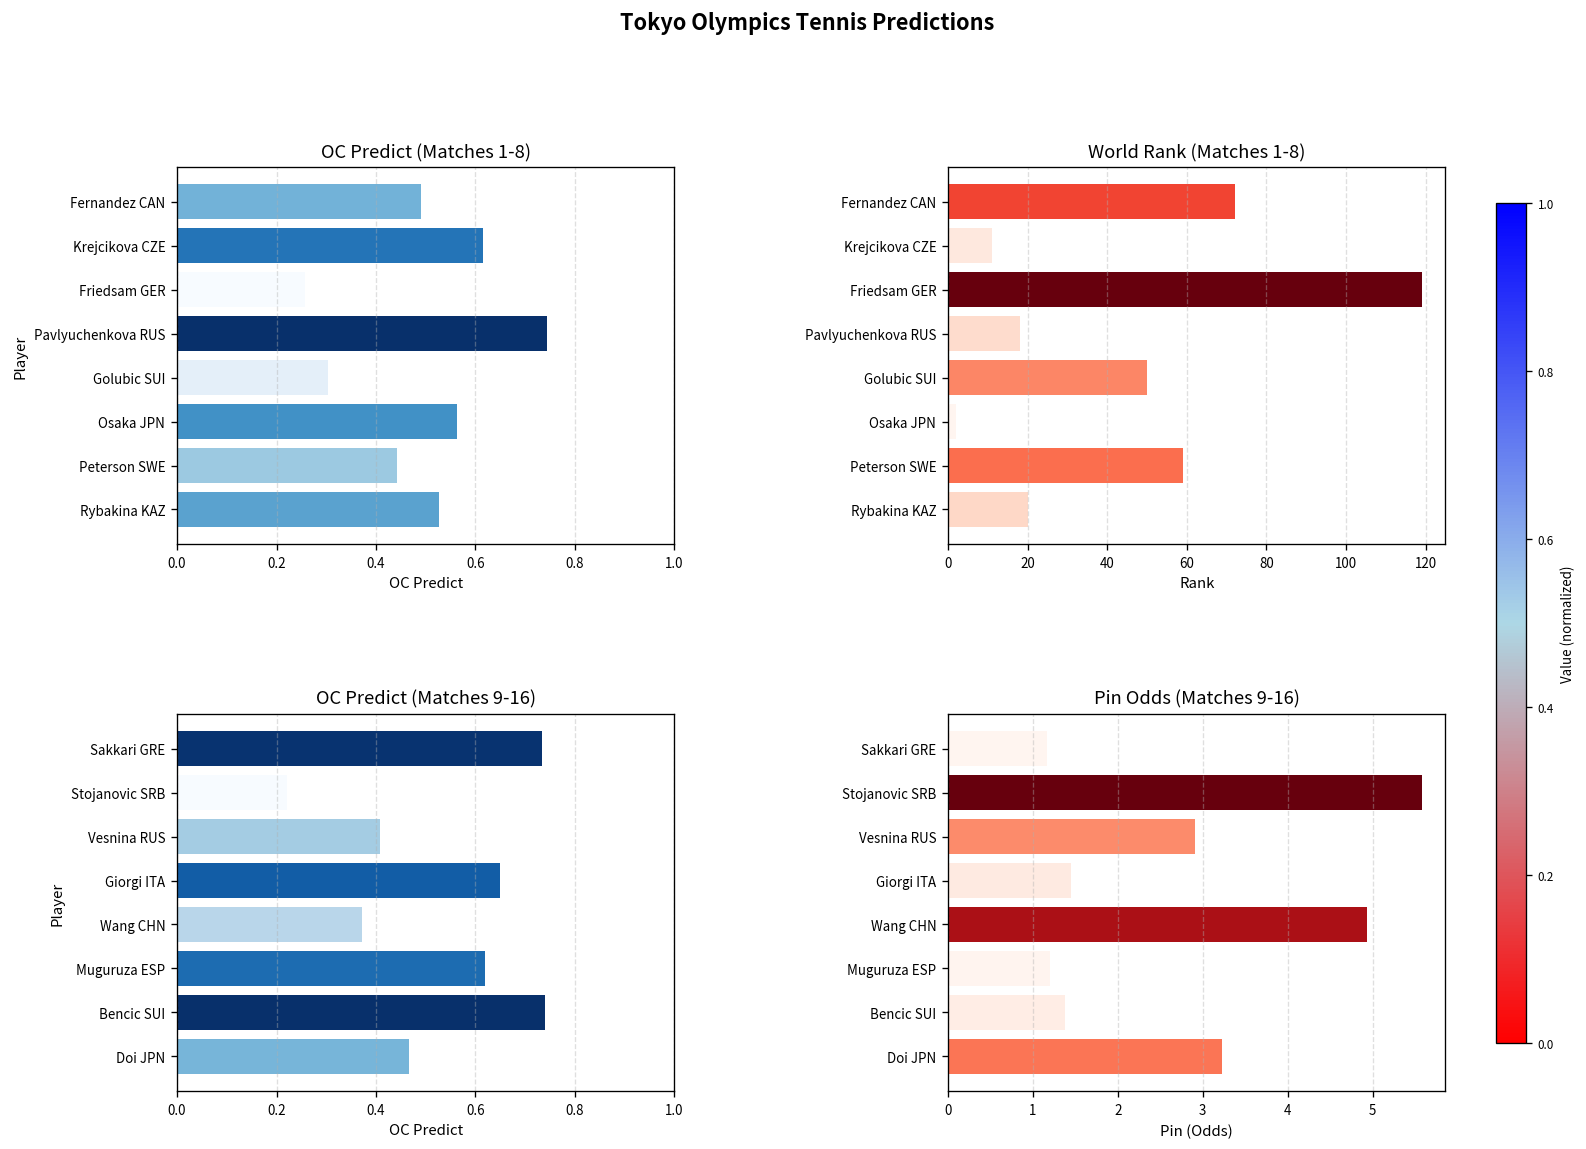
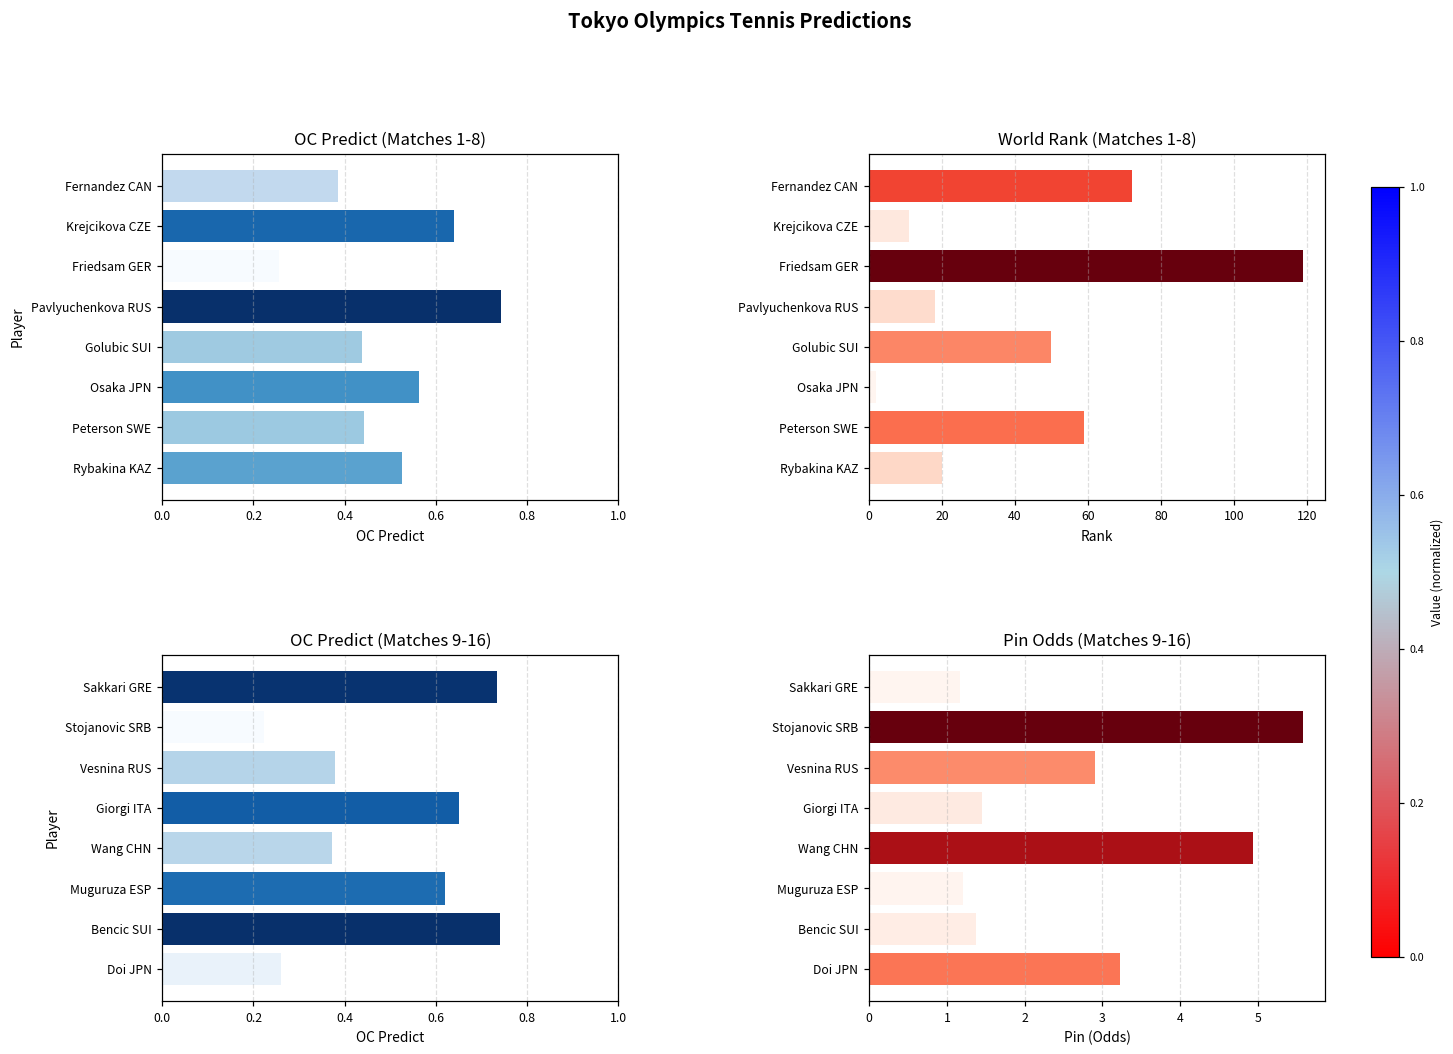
OC Predict (Matches 1-8), Fernandez CAN: 0.49 -> 0.39
OC Predict (Matches 1-8), Krejcikova CZE: 0.61 -> 0.64
OC Predict (Matches 1-8), Golubic SUI: 0.30 -> 0.44
OC Predict (Matches 9-16), Vesnina RUS: 0.41 -> 0.38
OC Predict (Matches 9-16), Doi JPN: 0.47 -> 0.26
